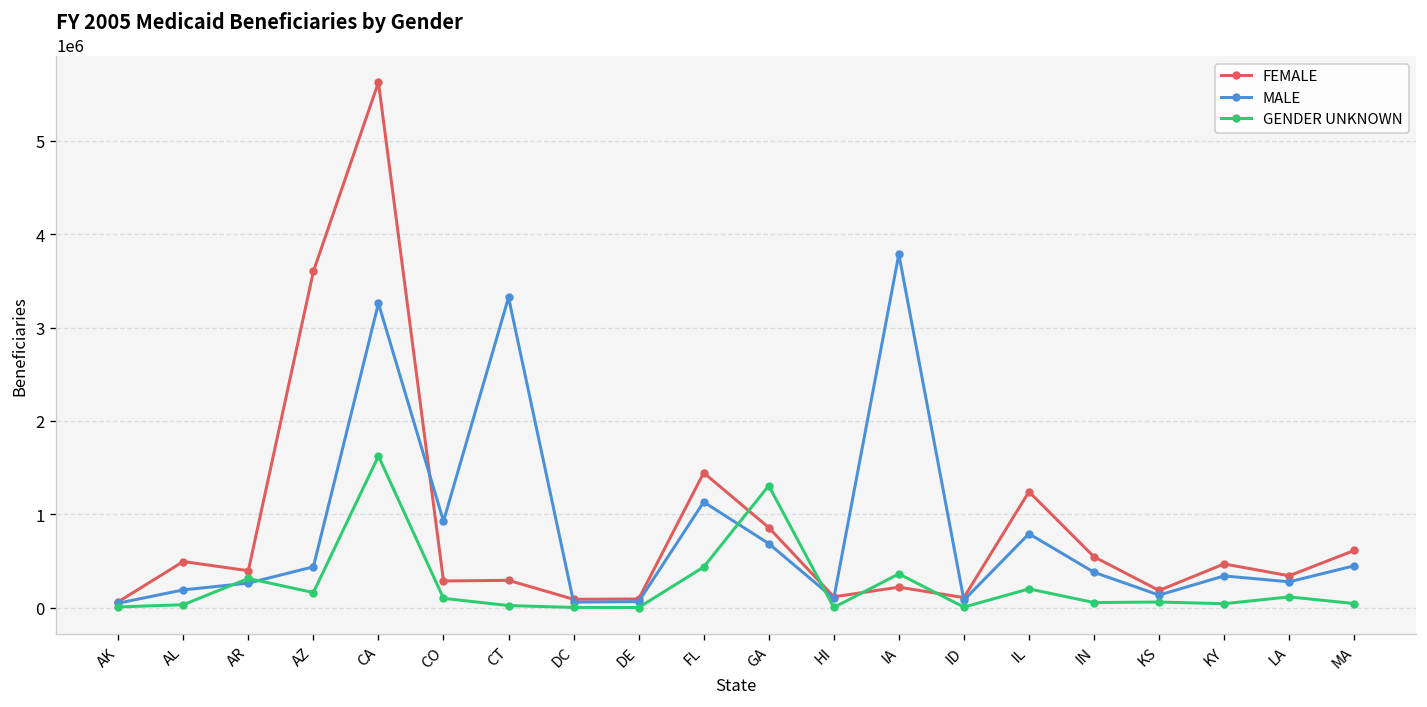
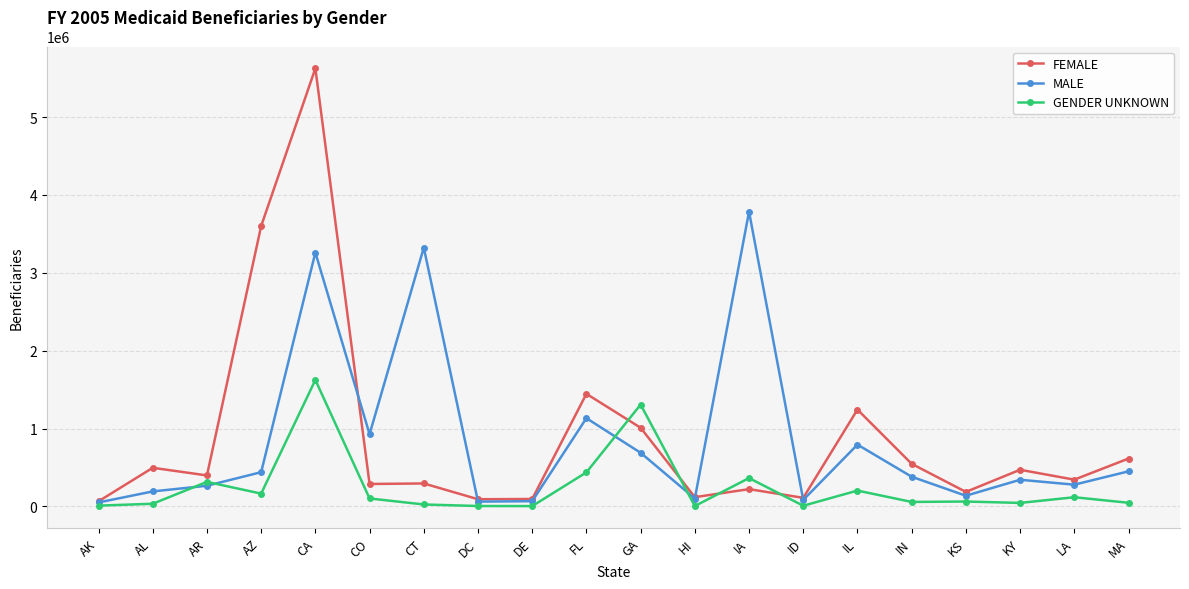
FEMALE, GA: 900000 -> 1000000
